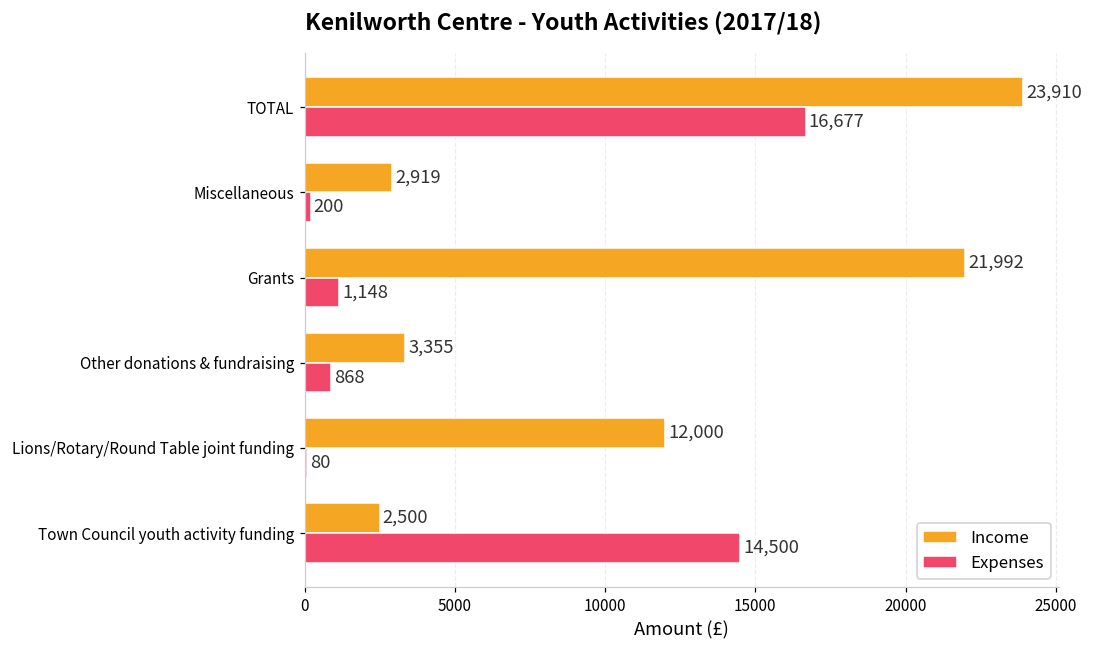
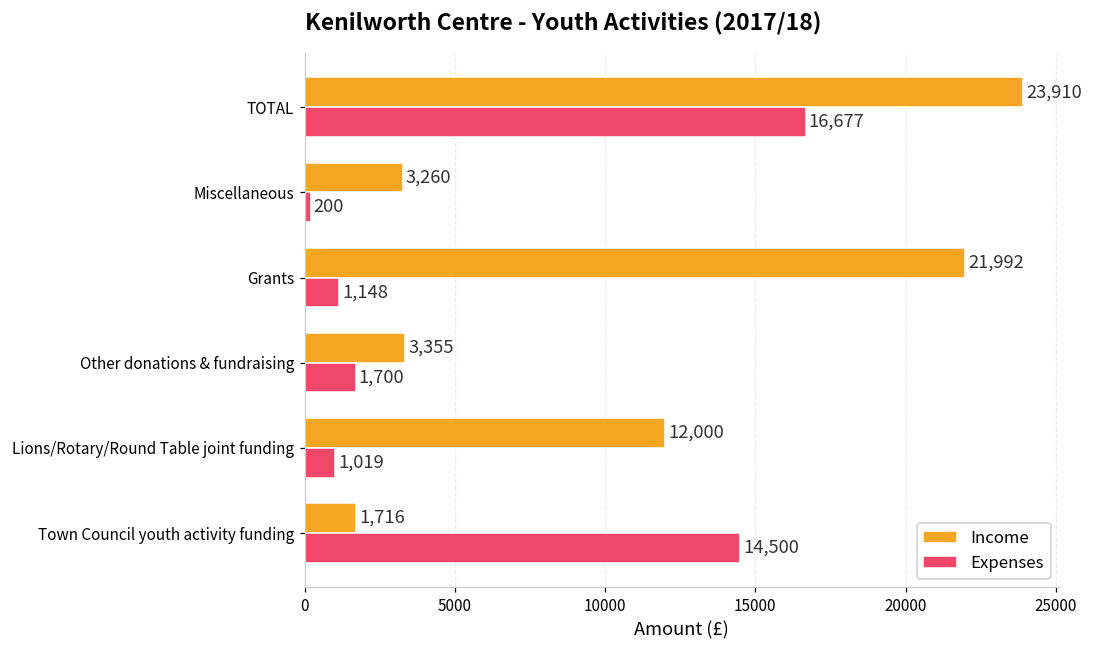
Income, Miscellaneous: 2,919 -> 3,260
Expenses, Other donations & fundraising: 868 -> 1,700
Expenses, Lions/Rotary/Round Table joint funding: 80 -> 1,019
Income, Town Council youth activity funding: 2,500 -> 1,716
